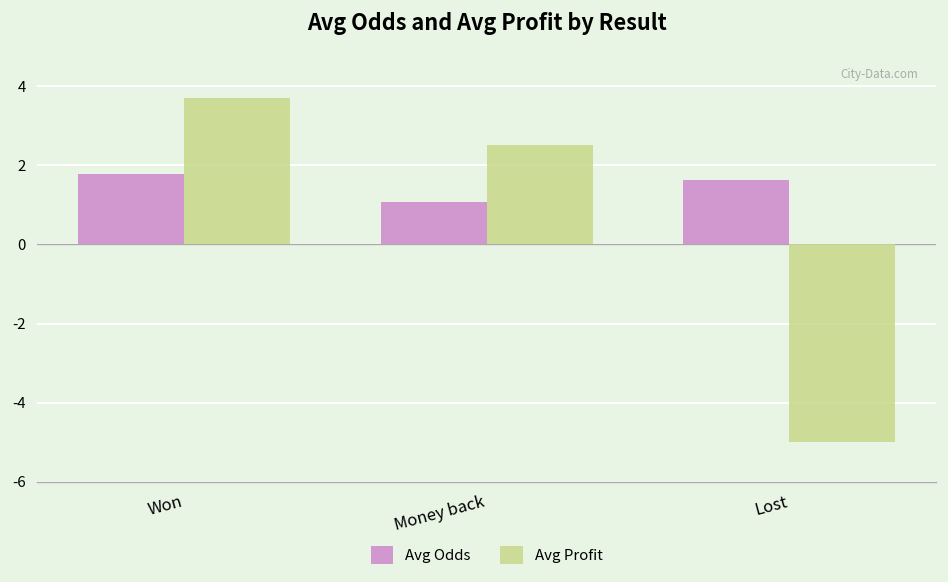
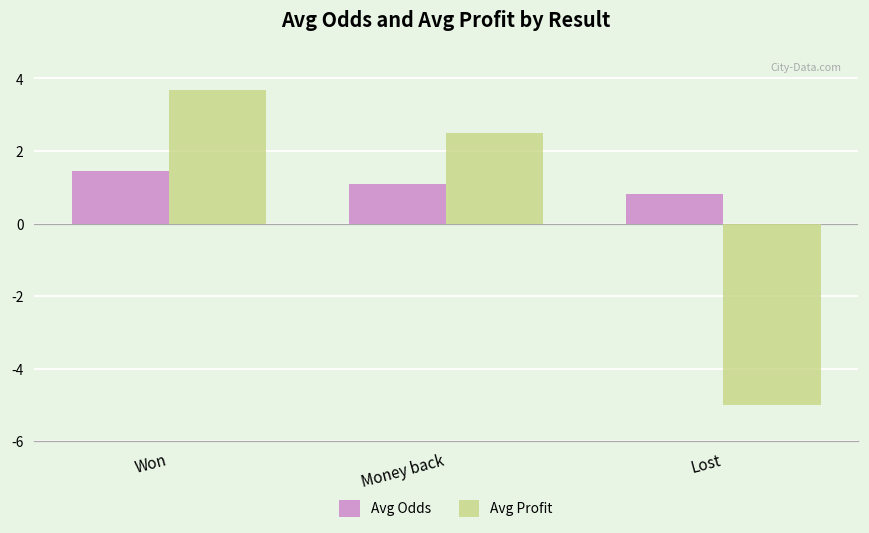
Avg Odds, Won: 1.8 -> 1.4
Avg Odds, Lost: 1.6 -> 0.8
